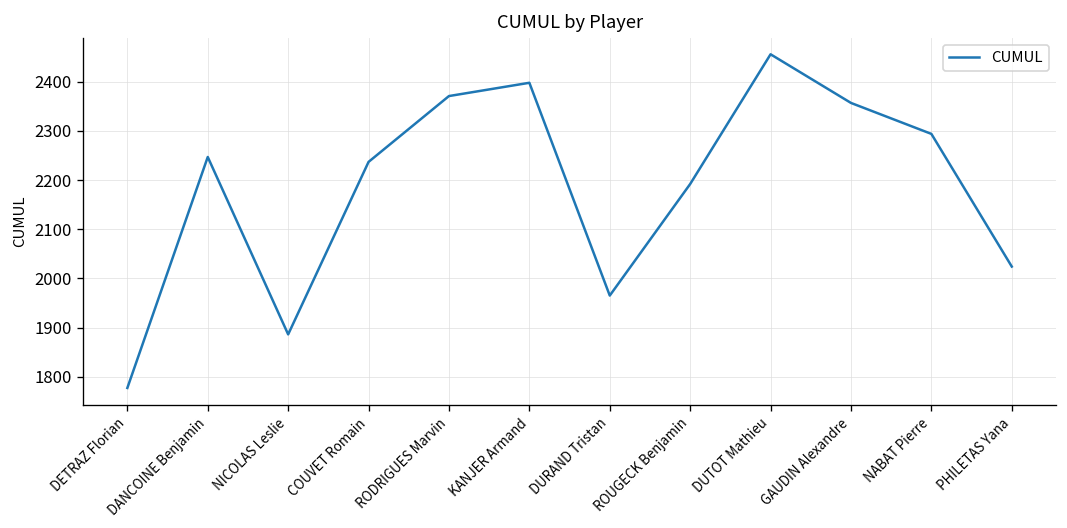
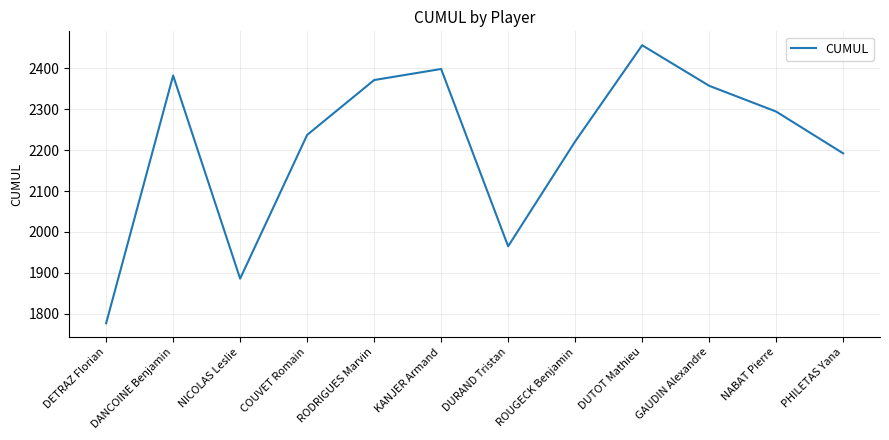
DANCOINE Benjamin: 2250 -> 2380
ROUGECK Benjamin: 2190 -> 2220
PHILETAS Yana: 2020 -> 2190
